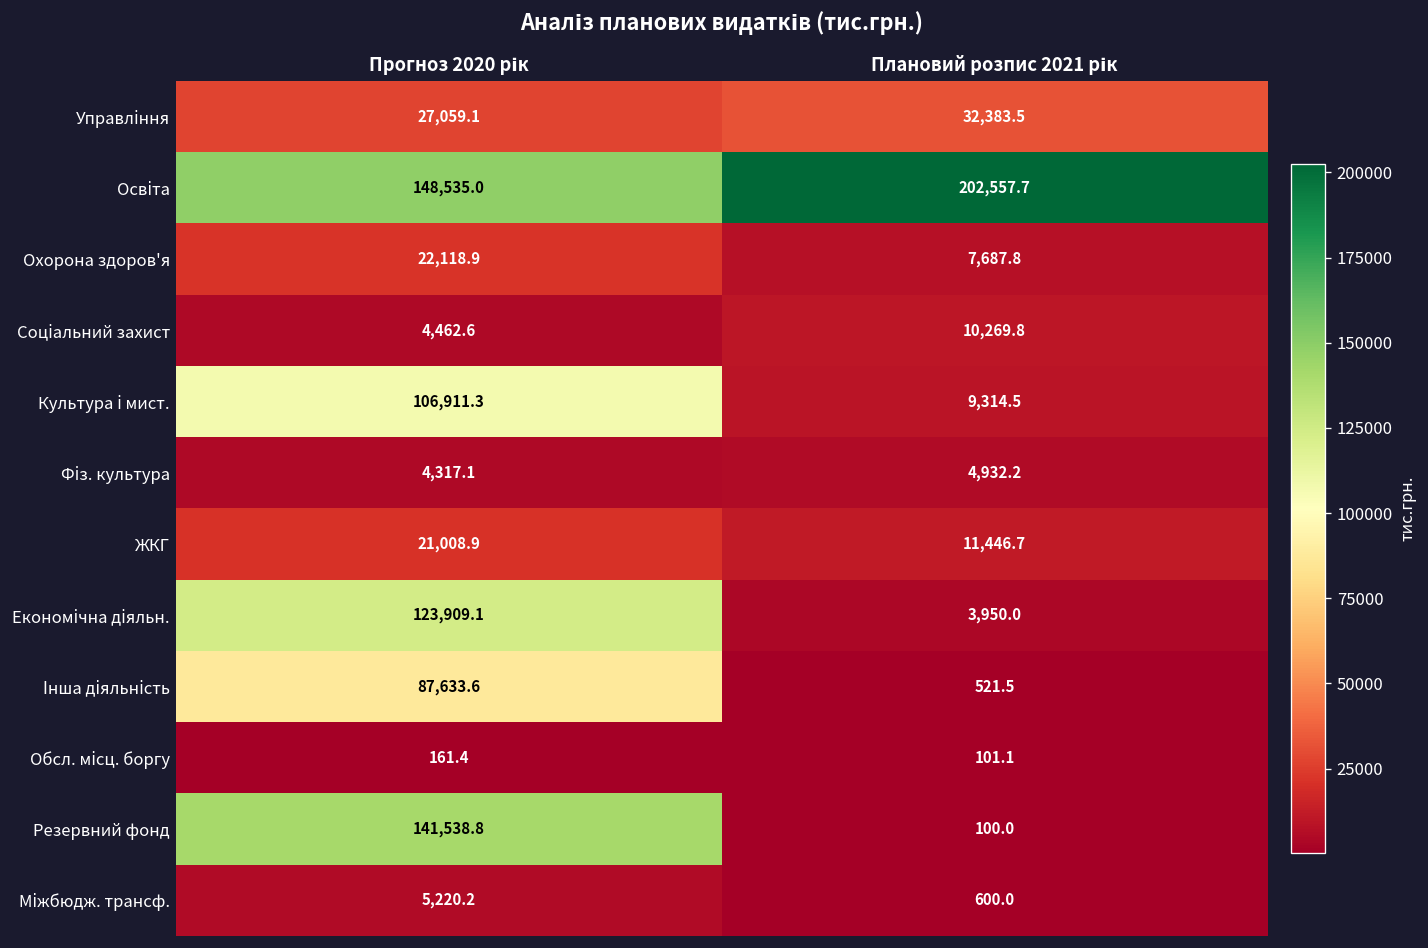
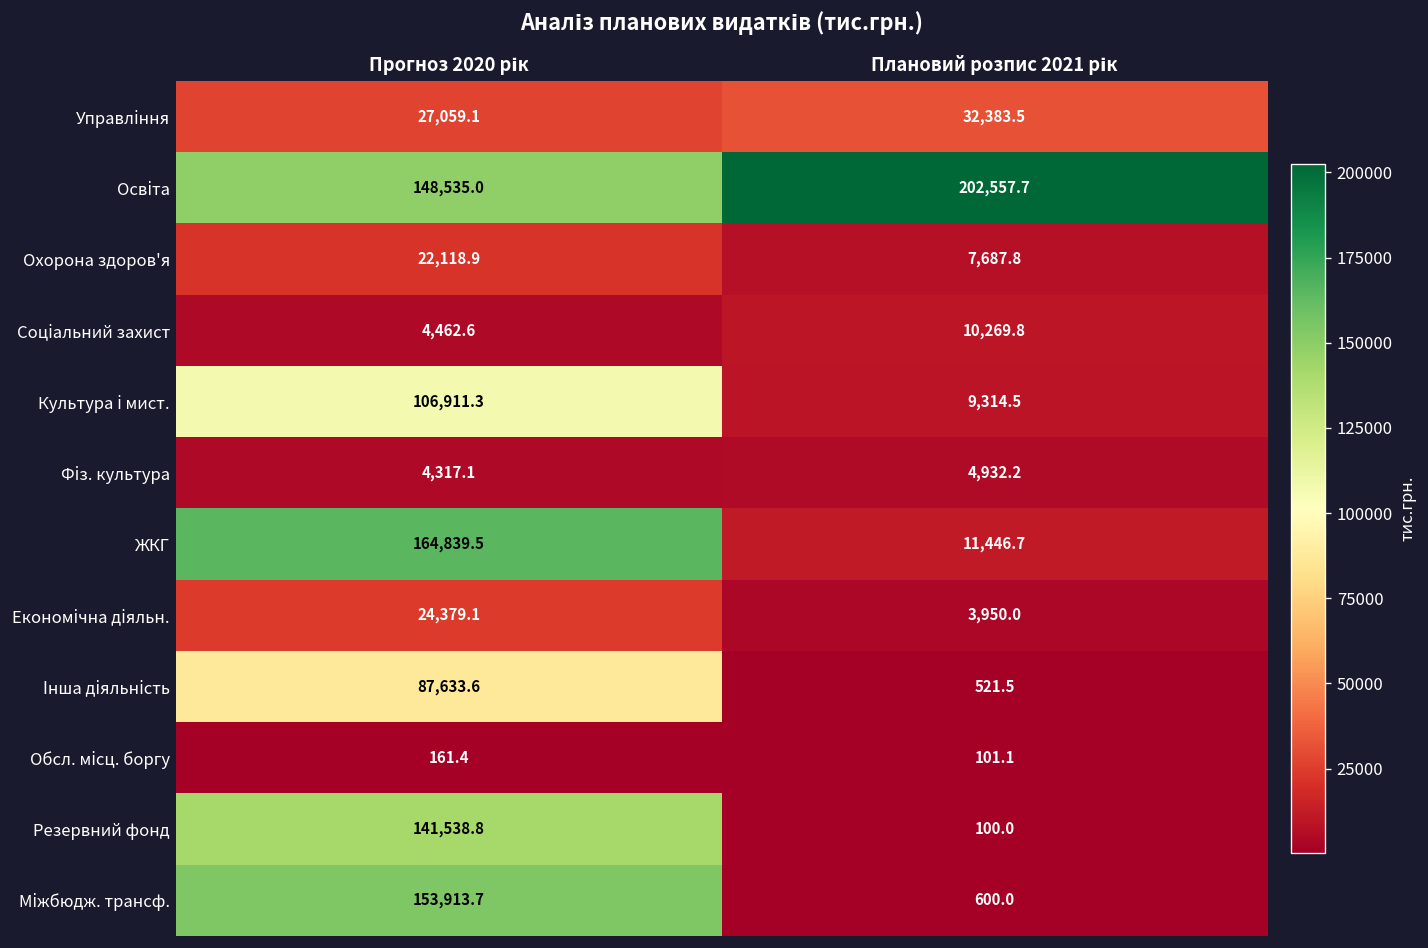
ЖКГ, Прогноз 2020 рік: 21,008.9 -> 164,839.5
Економічна діяльн., Прогноз 2020 рік: 123,909.1 -> 24,379.1
Міжбюдж. трансф., Прогноз 2020 рік: 5,220.2 -> 153,913.7
